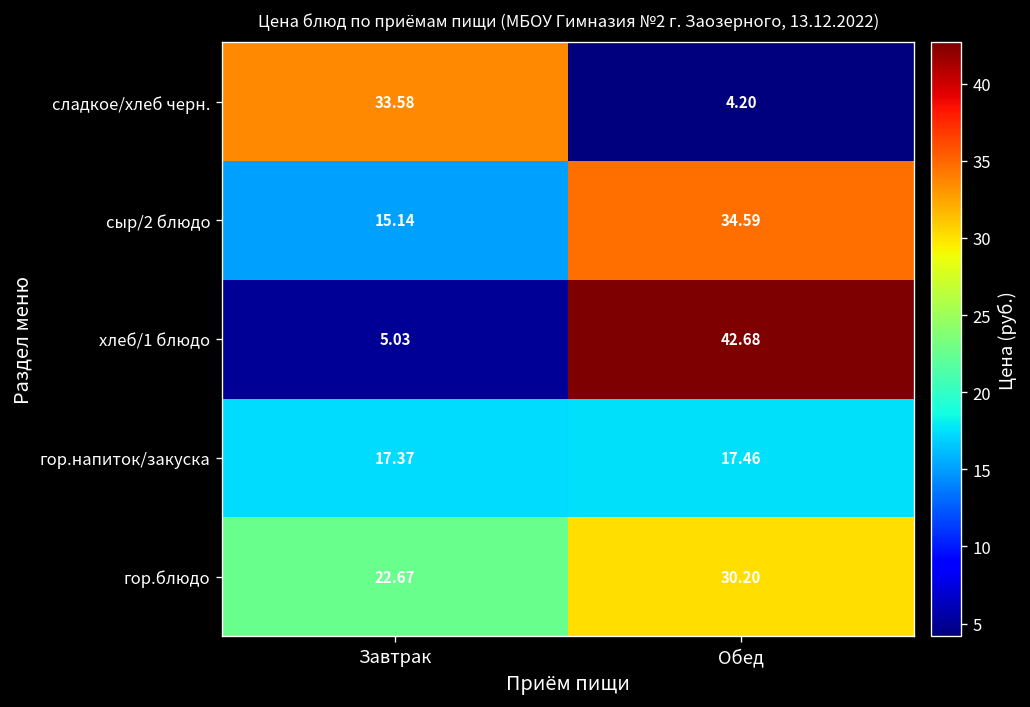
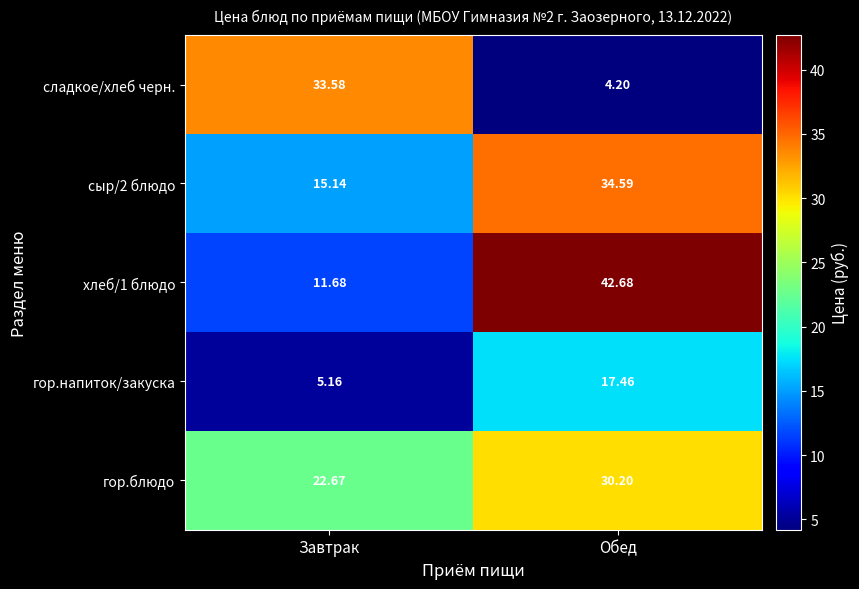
хлеб/1 блюдо, Завтрак: 5.03 -> 11.68
гор.напиток/закуска, Завтрак: 17.37 -> 5.16
